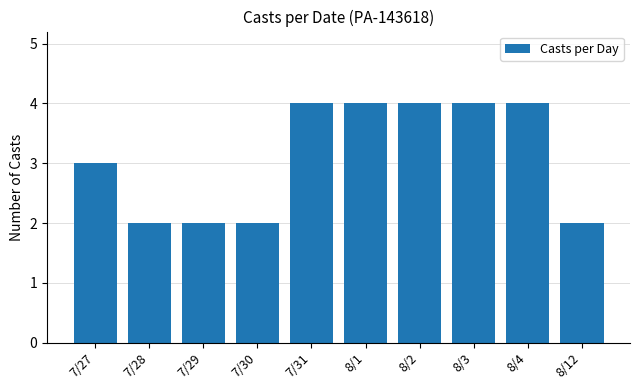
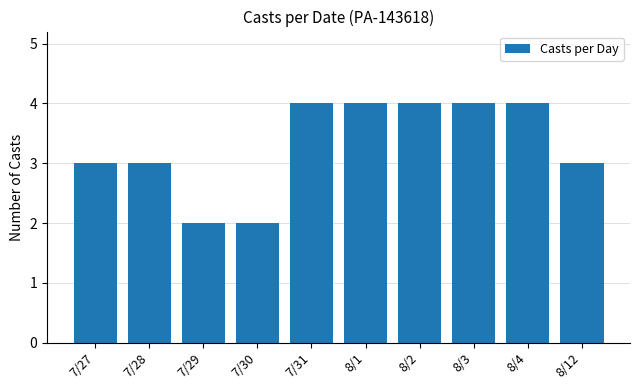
7/28: 2 -> 3
8/12: 2 -> 3
